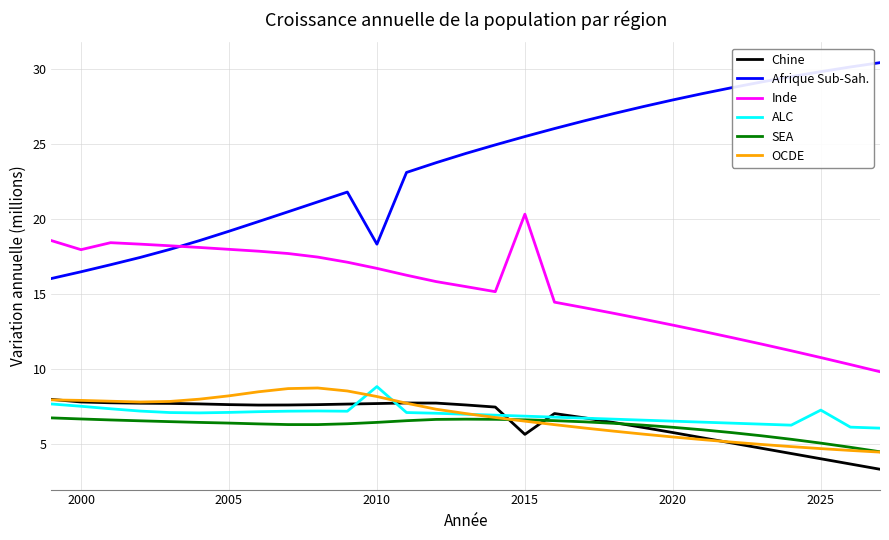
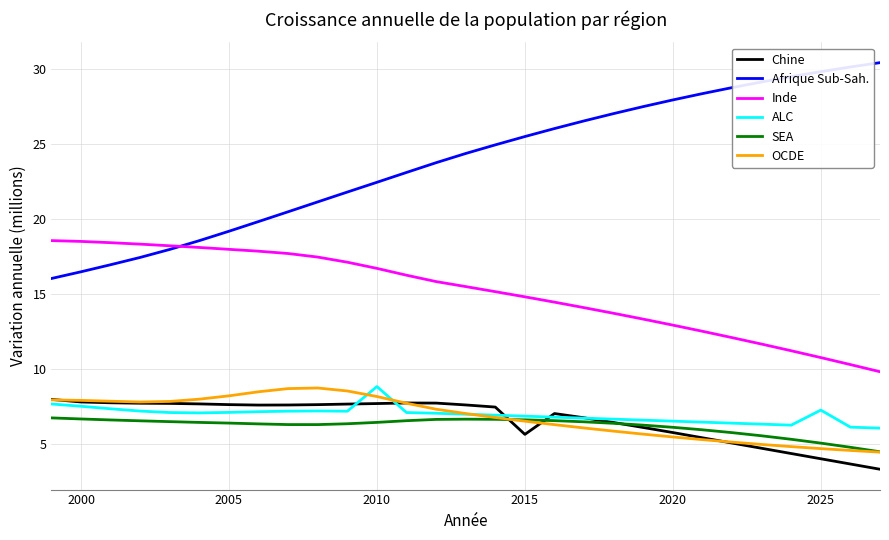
Inde, 2000: 18.0 -> 18.5
Afrique Sub-Sah., 2010: 18.3 -> 22.5
Inde, 2015: 20.3 -> 14.8
